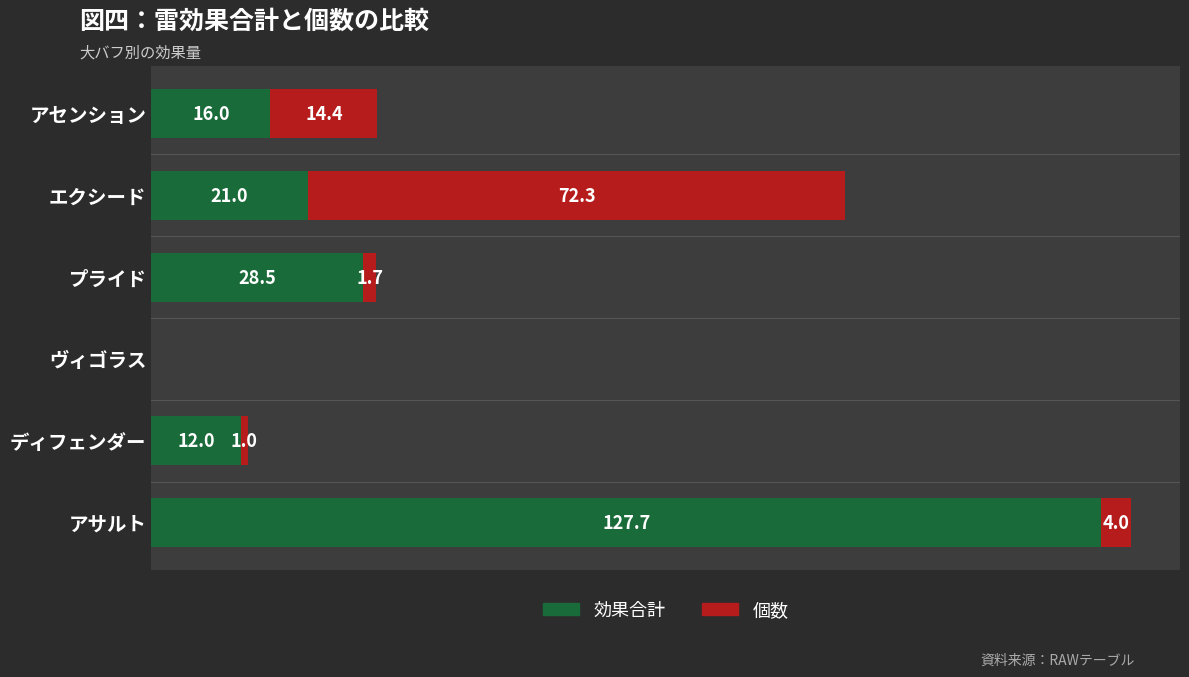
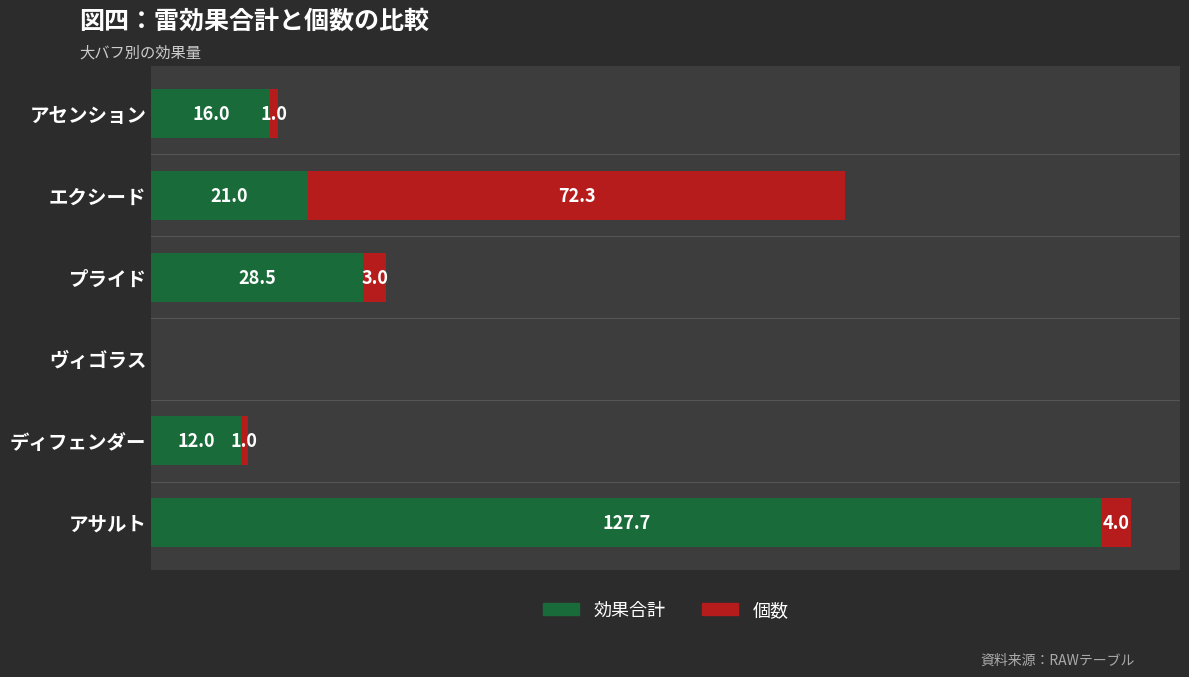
個数, アセンション: 14.4 -> 1.0
個数, プライド: 1.7 -> 3.0
